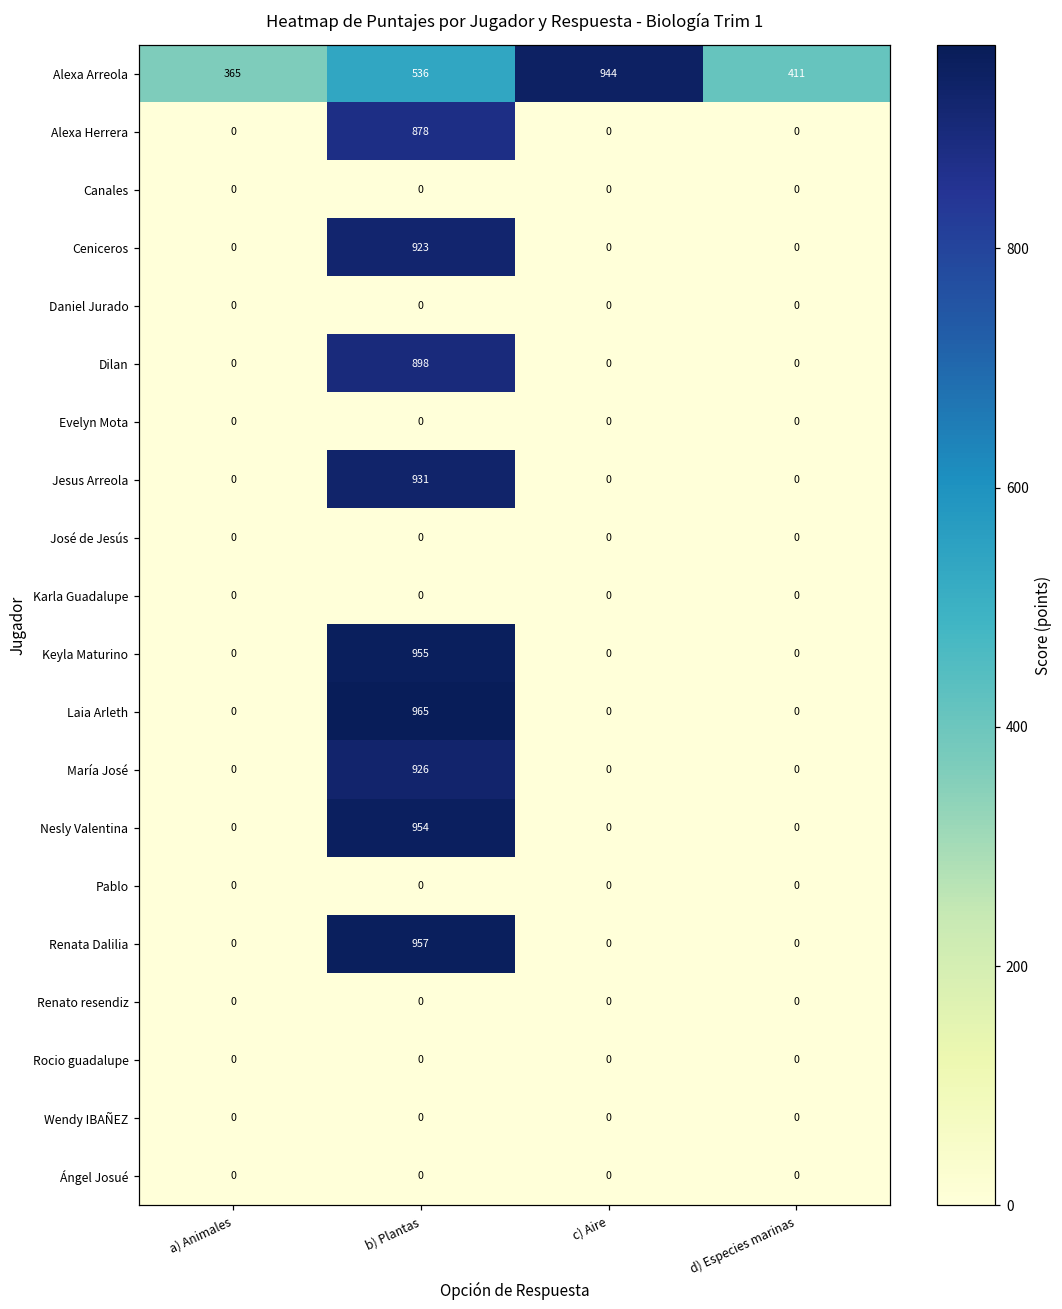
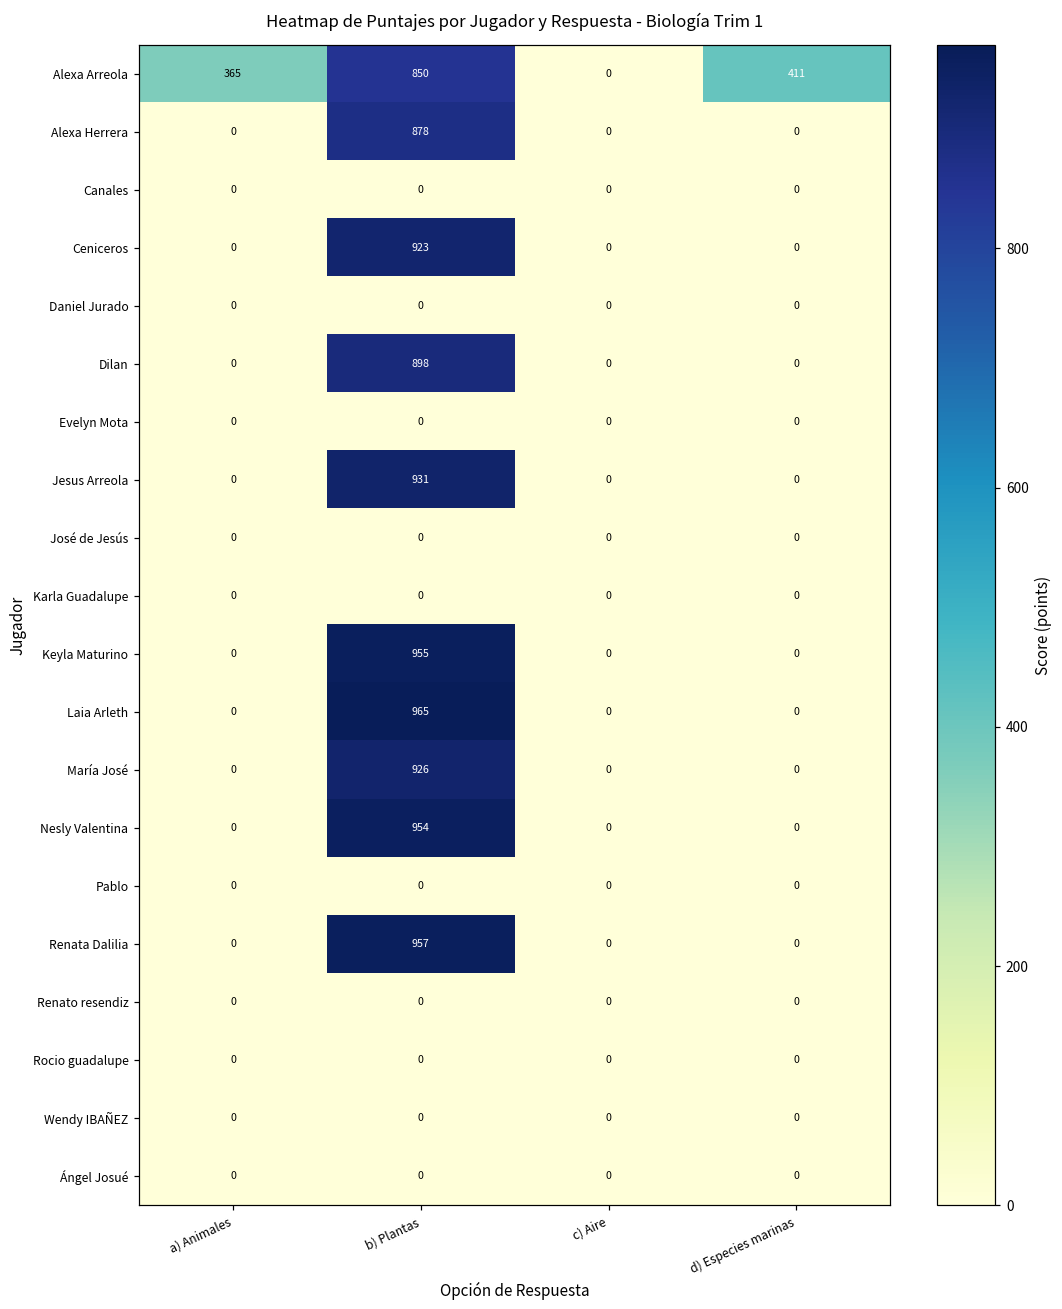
Alexa Arreola, b) Plantas: 536 -> 850
Alexa Arreola, c) Aire: 944 -> 0
